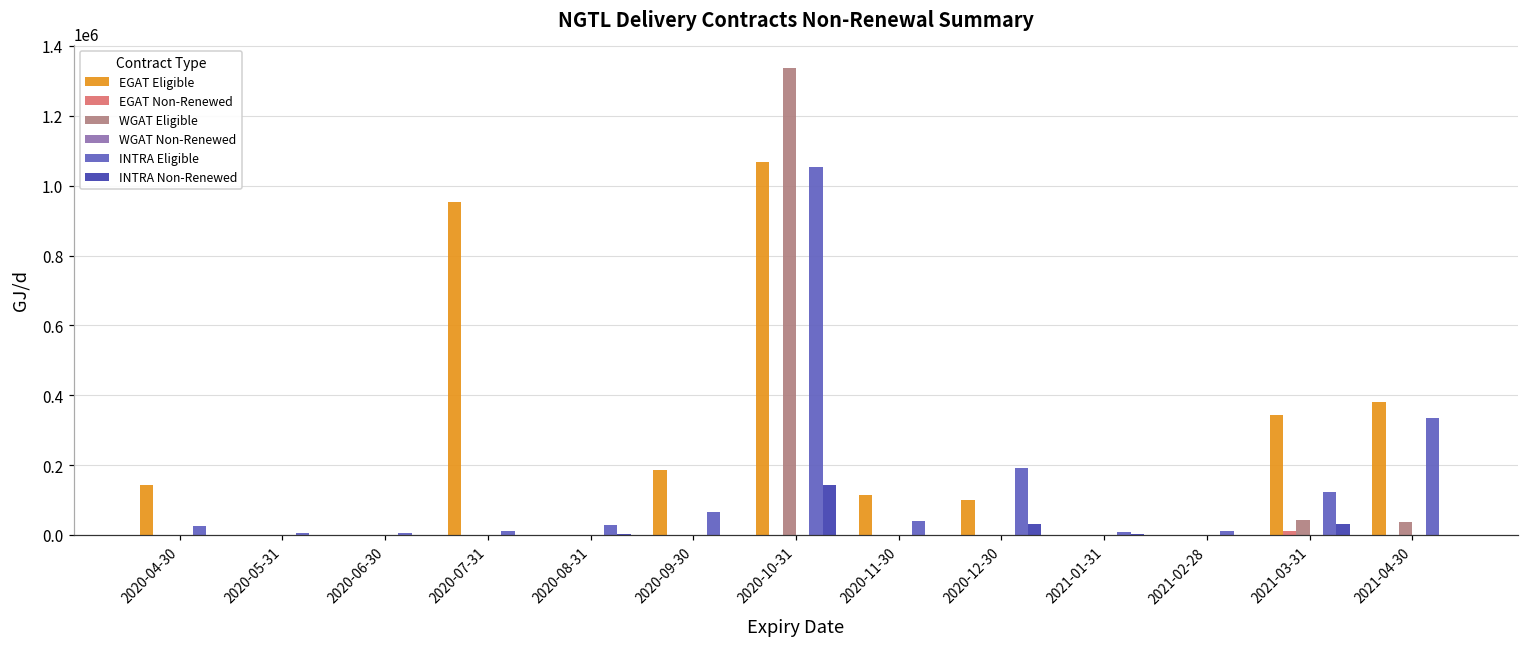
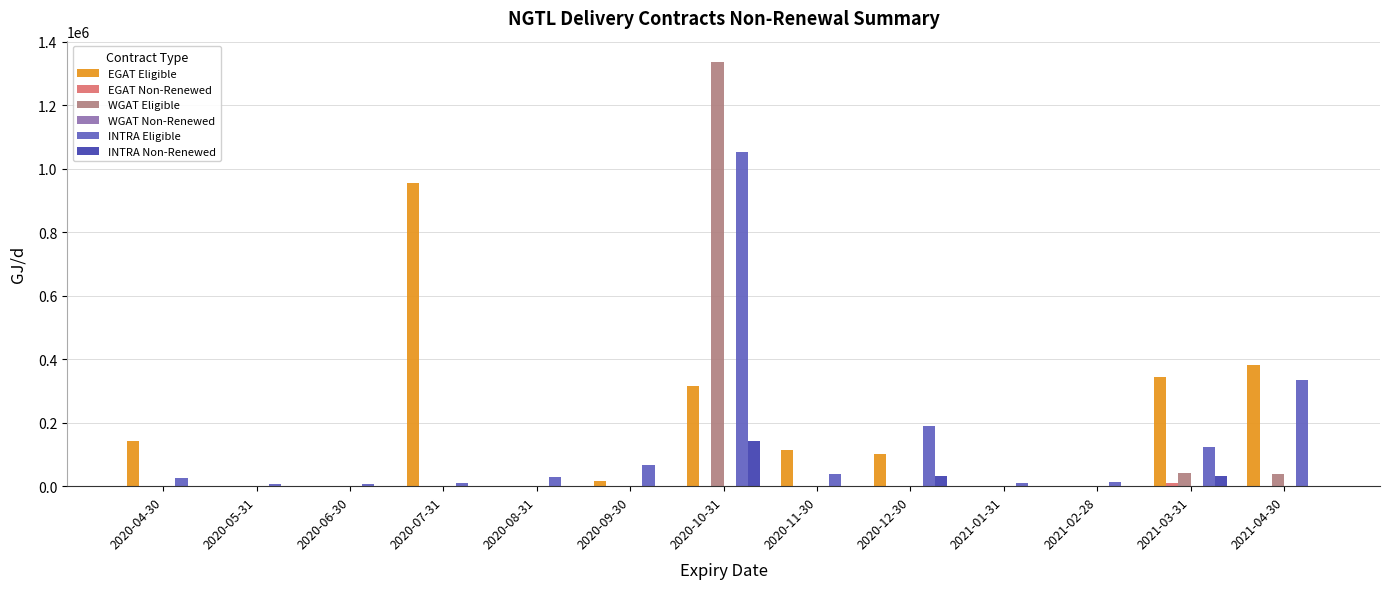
EGAT Eligible, 2020-09-30: 190000 -> 20000
EGAT Eligible, 2020-10-31: 1070000 -> 320000
